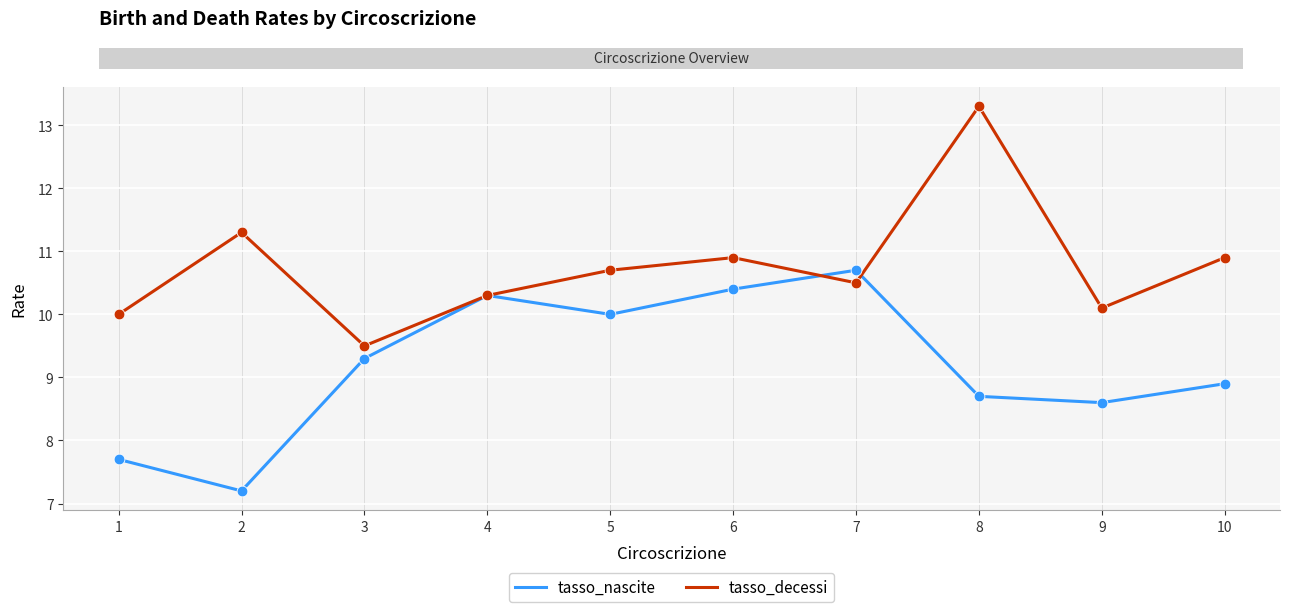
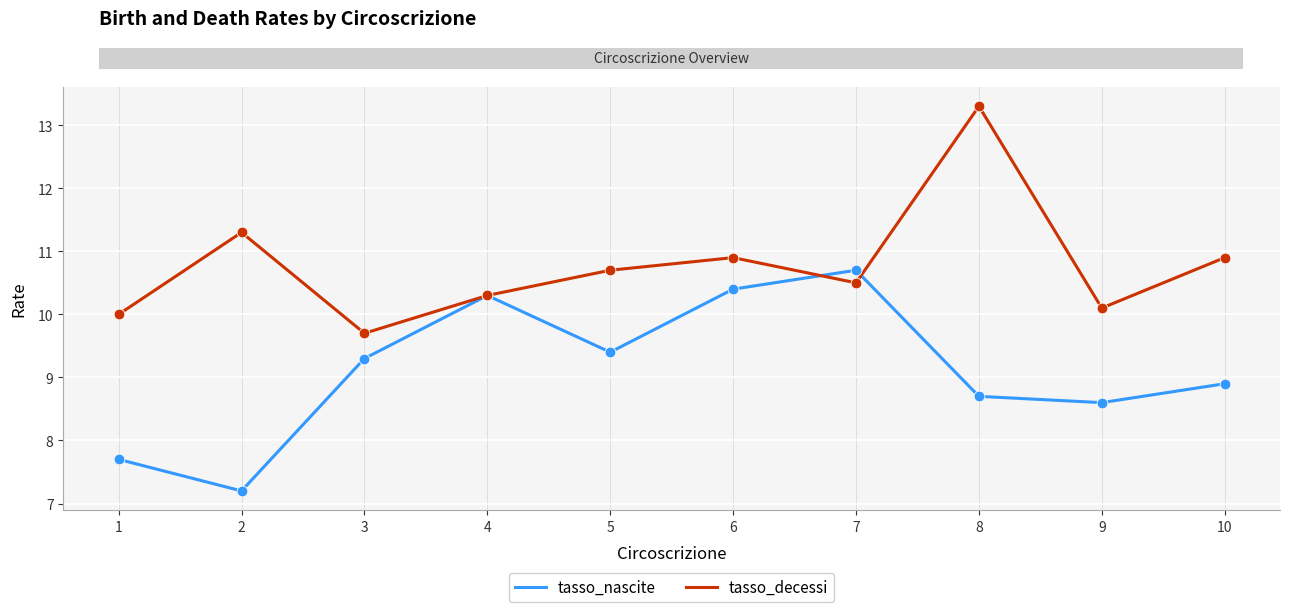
tasso_decessi, 3: 9.5 -> 9.7
tasso_nascite, 5: 10.0 -> 9.4
